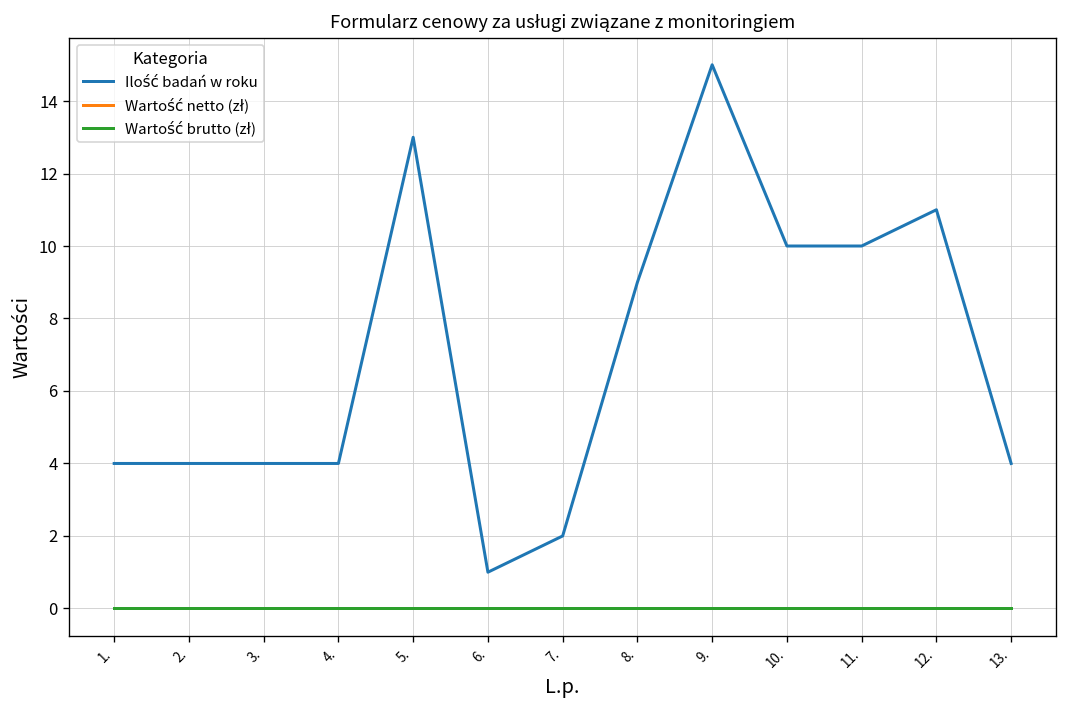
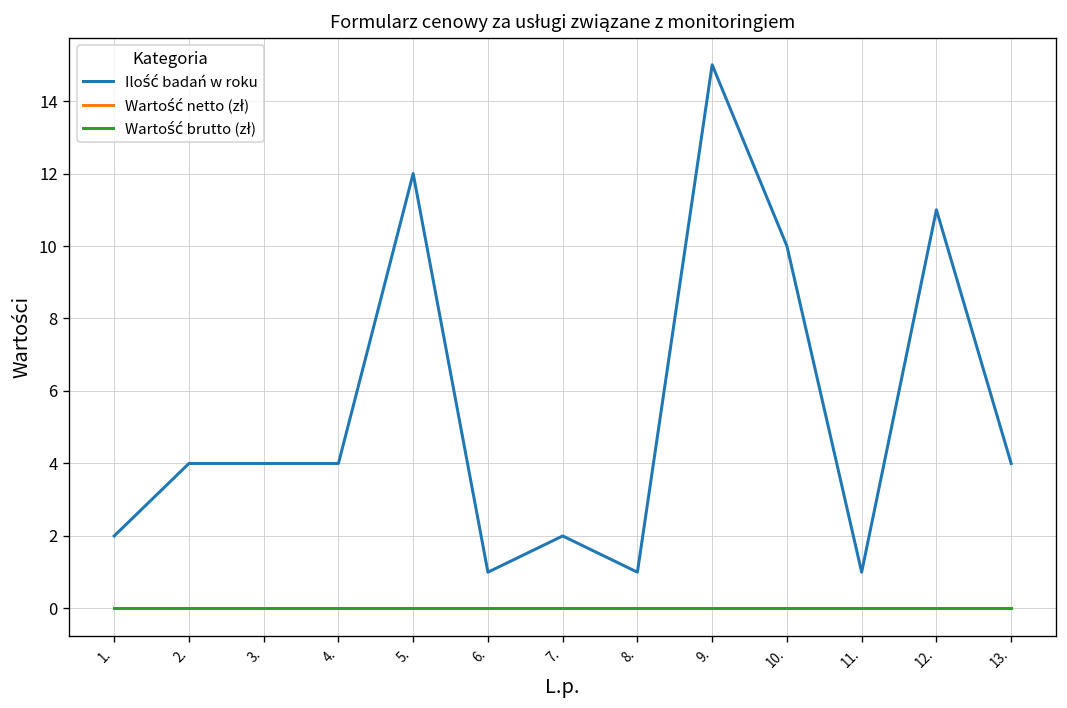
Ilość badań w roku, 1.: 4 -> 2
Ilość badań w roku, 5.: 13 -> 12
Ilość badań w roku, 8.: 9 -> 1
Ilość badań w roku, 11.: 10 -> 1
